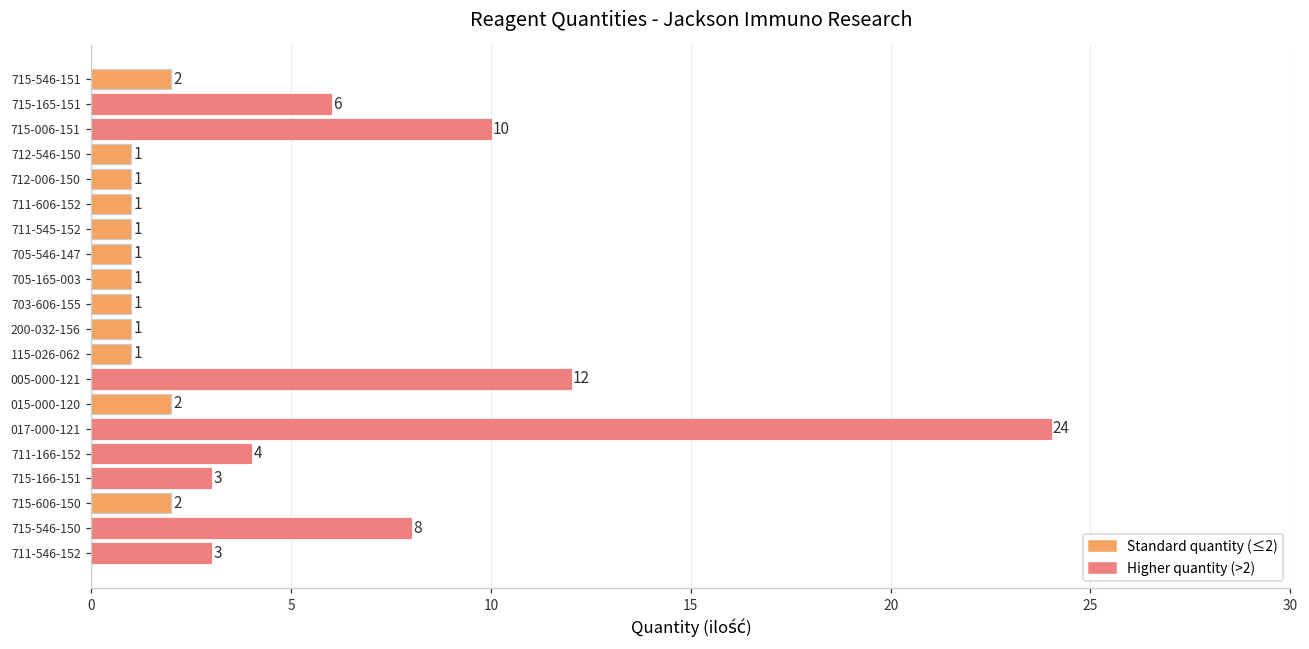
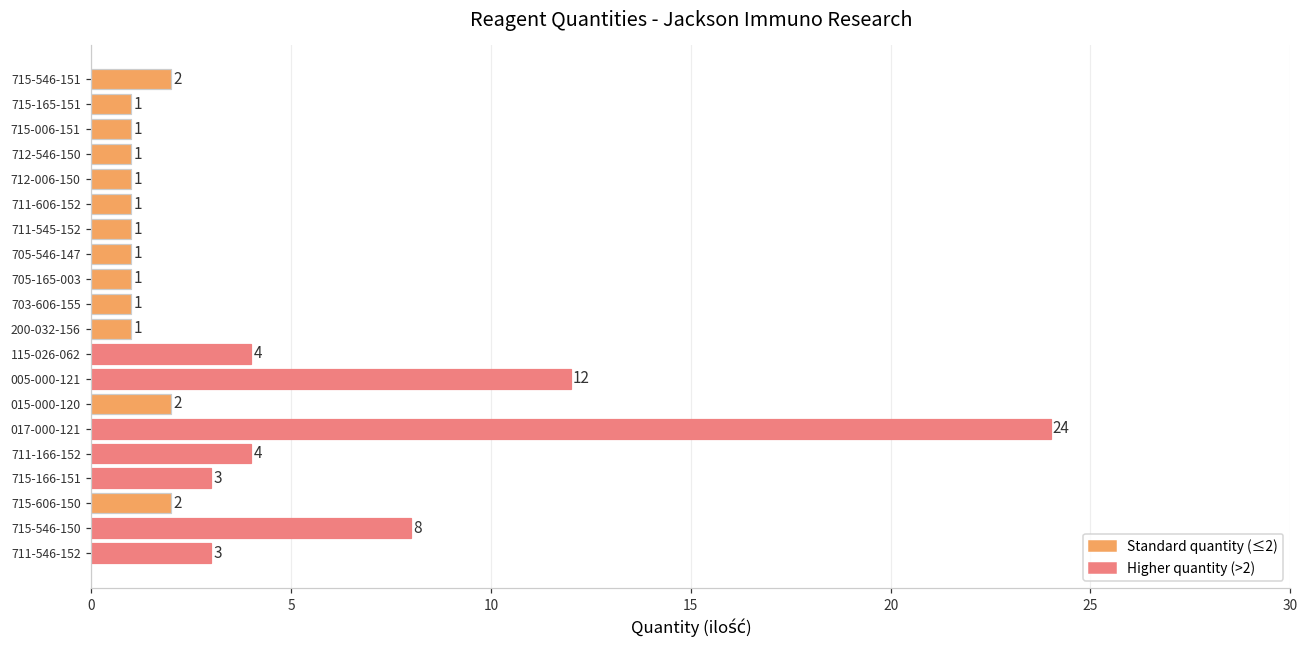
715-165-151: 6 -> 1
715-006-151: 10 -> 1
115-026-062: 1 -> 4
